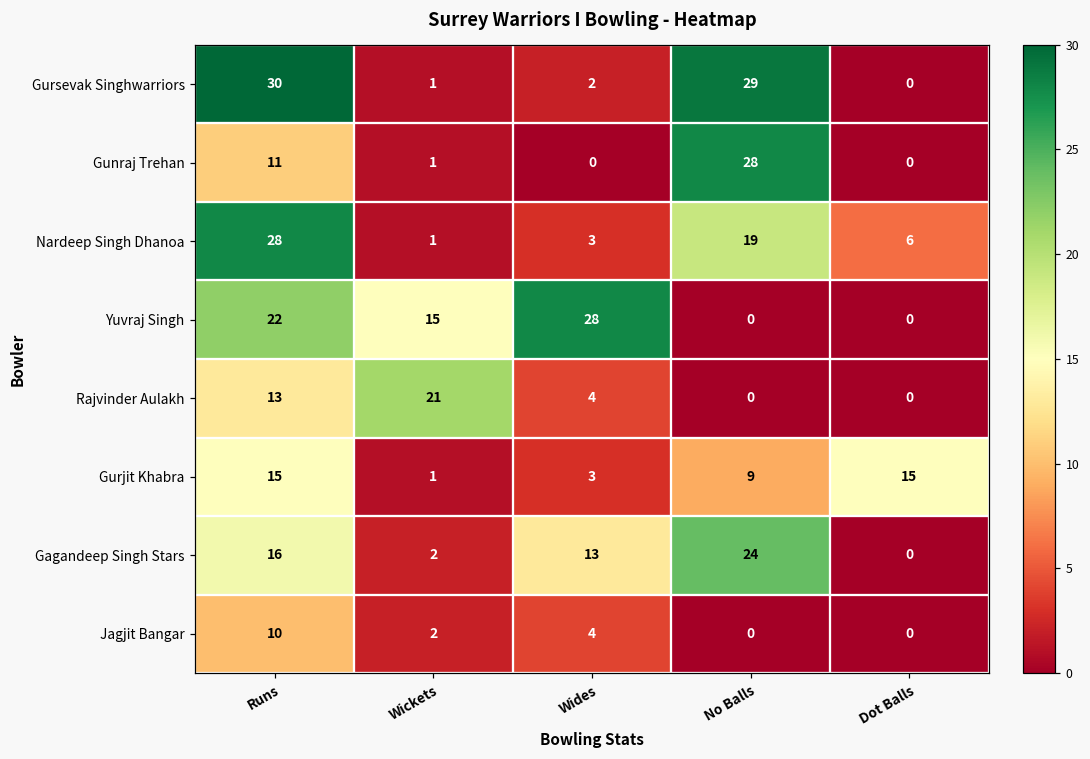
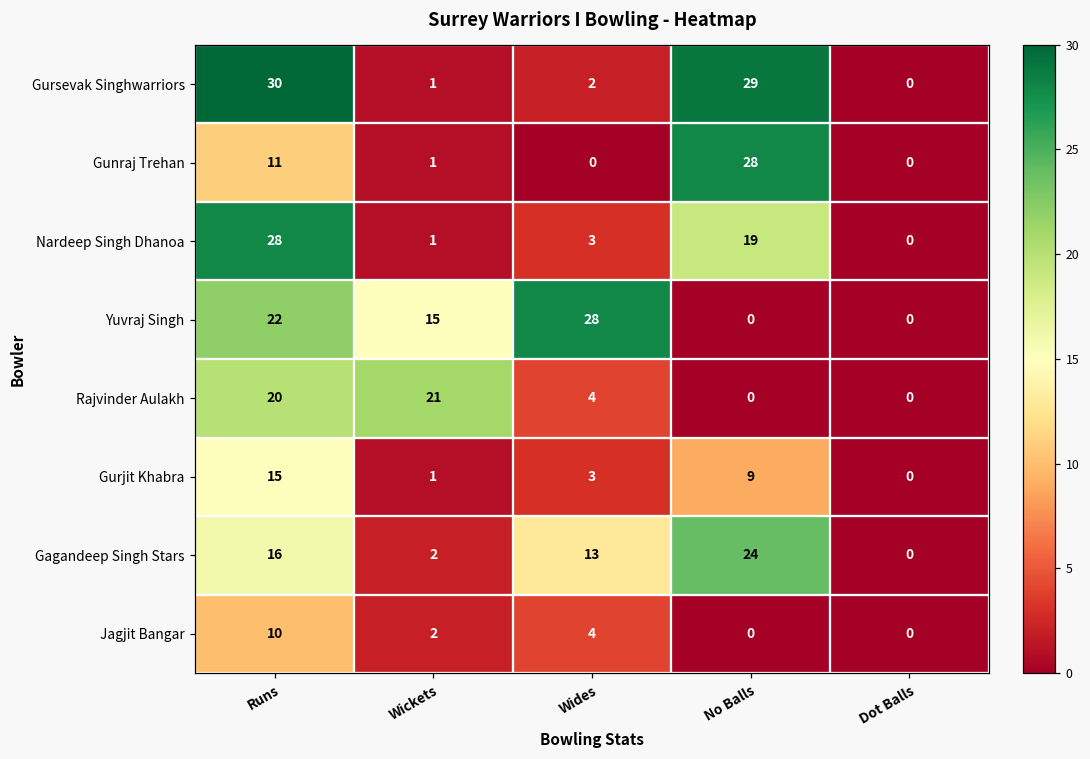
Nardeep Singh Dhanoa, Dot Balls: 6 -> 0
Rajvinder Aulakh, Runs: 13 -> 20
Gurjit Khabra, Dot Balls: 15 -> 0
